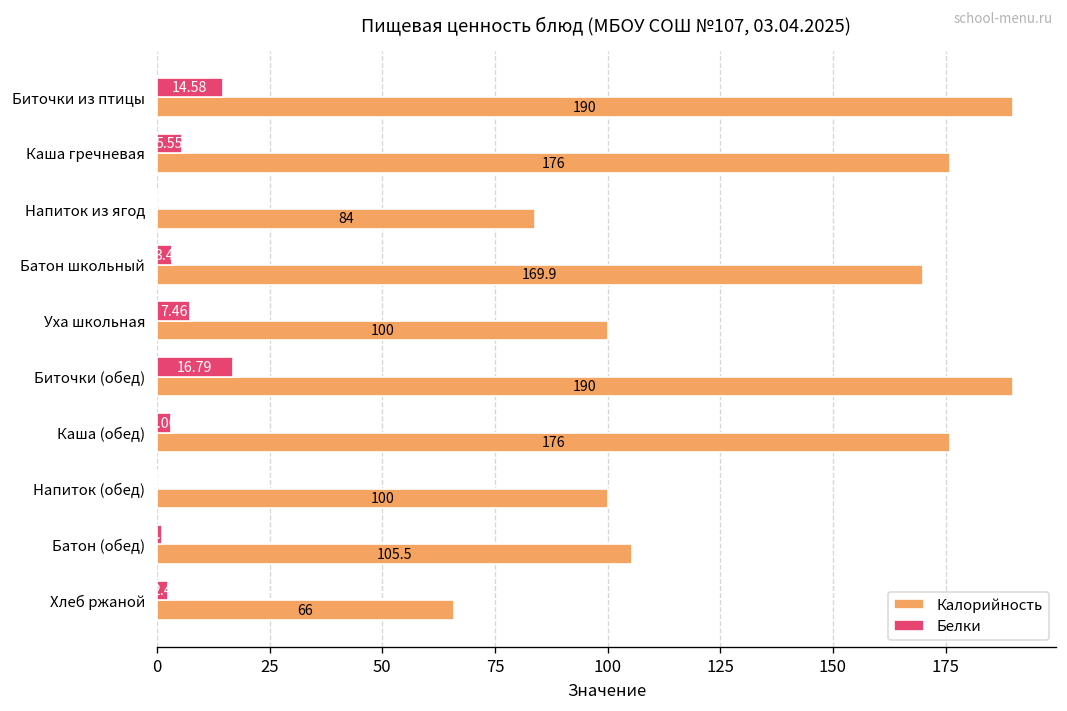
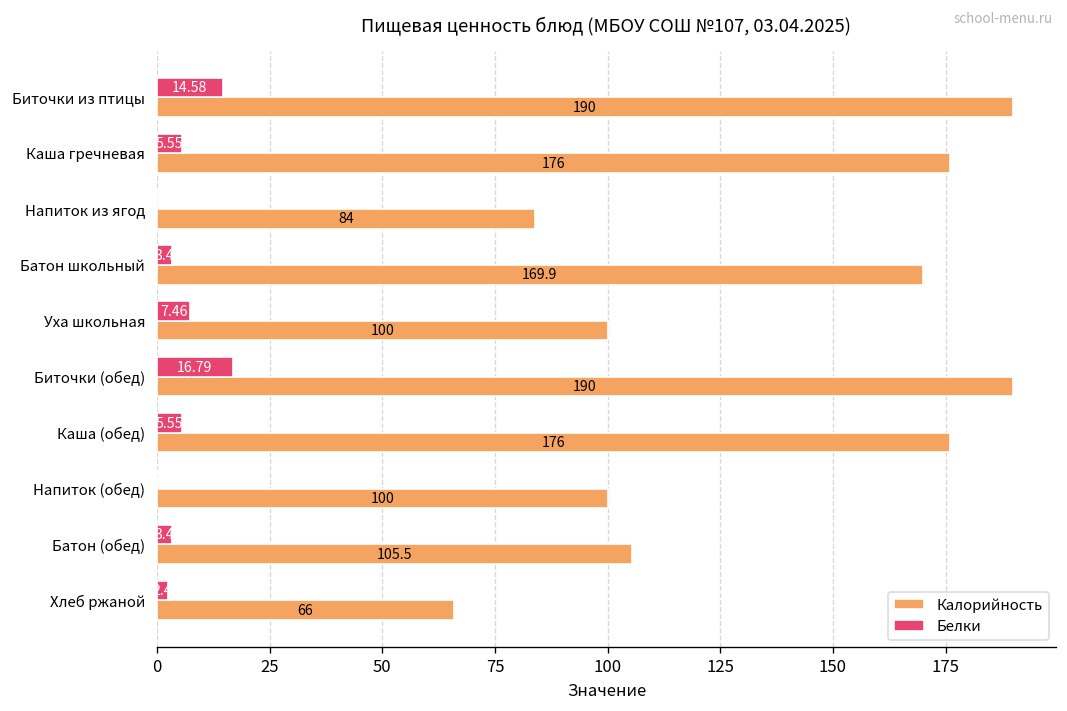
Белки, Каша (обед): 3 -> 6
Белки, Батон (обед): 1 -> 3
